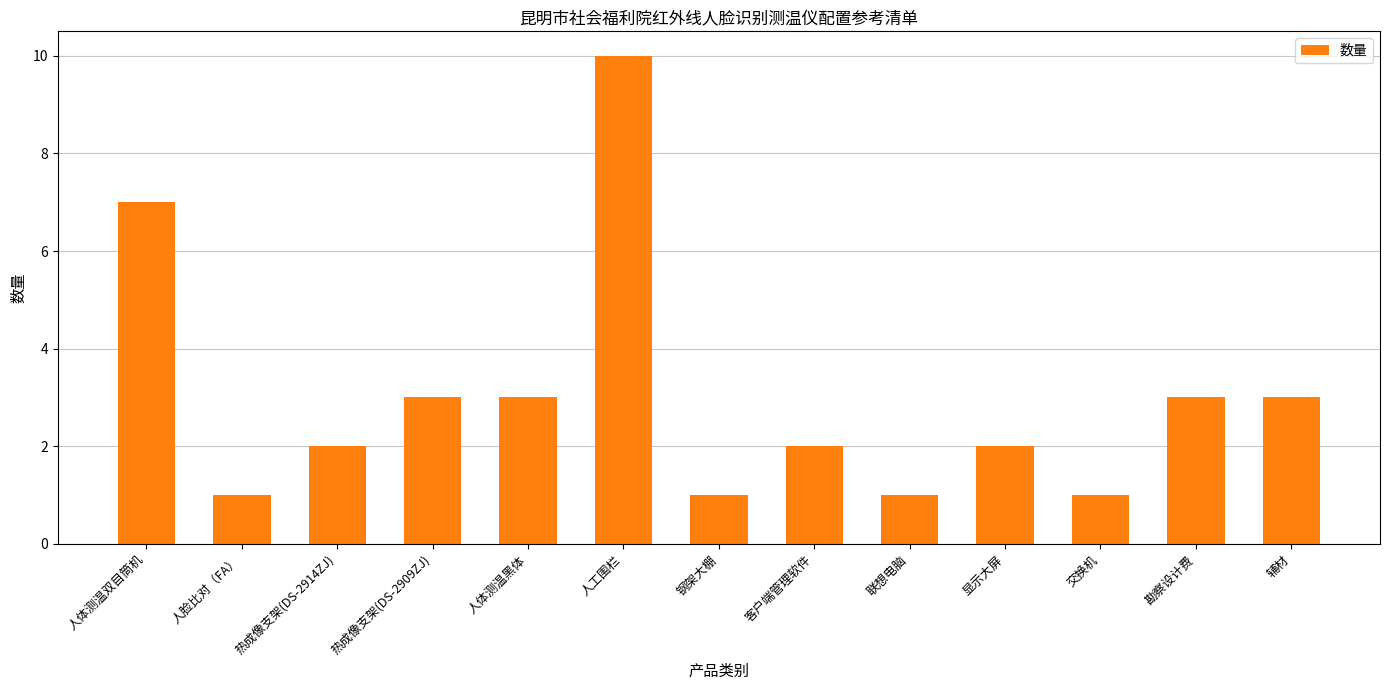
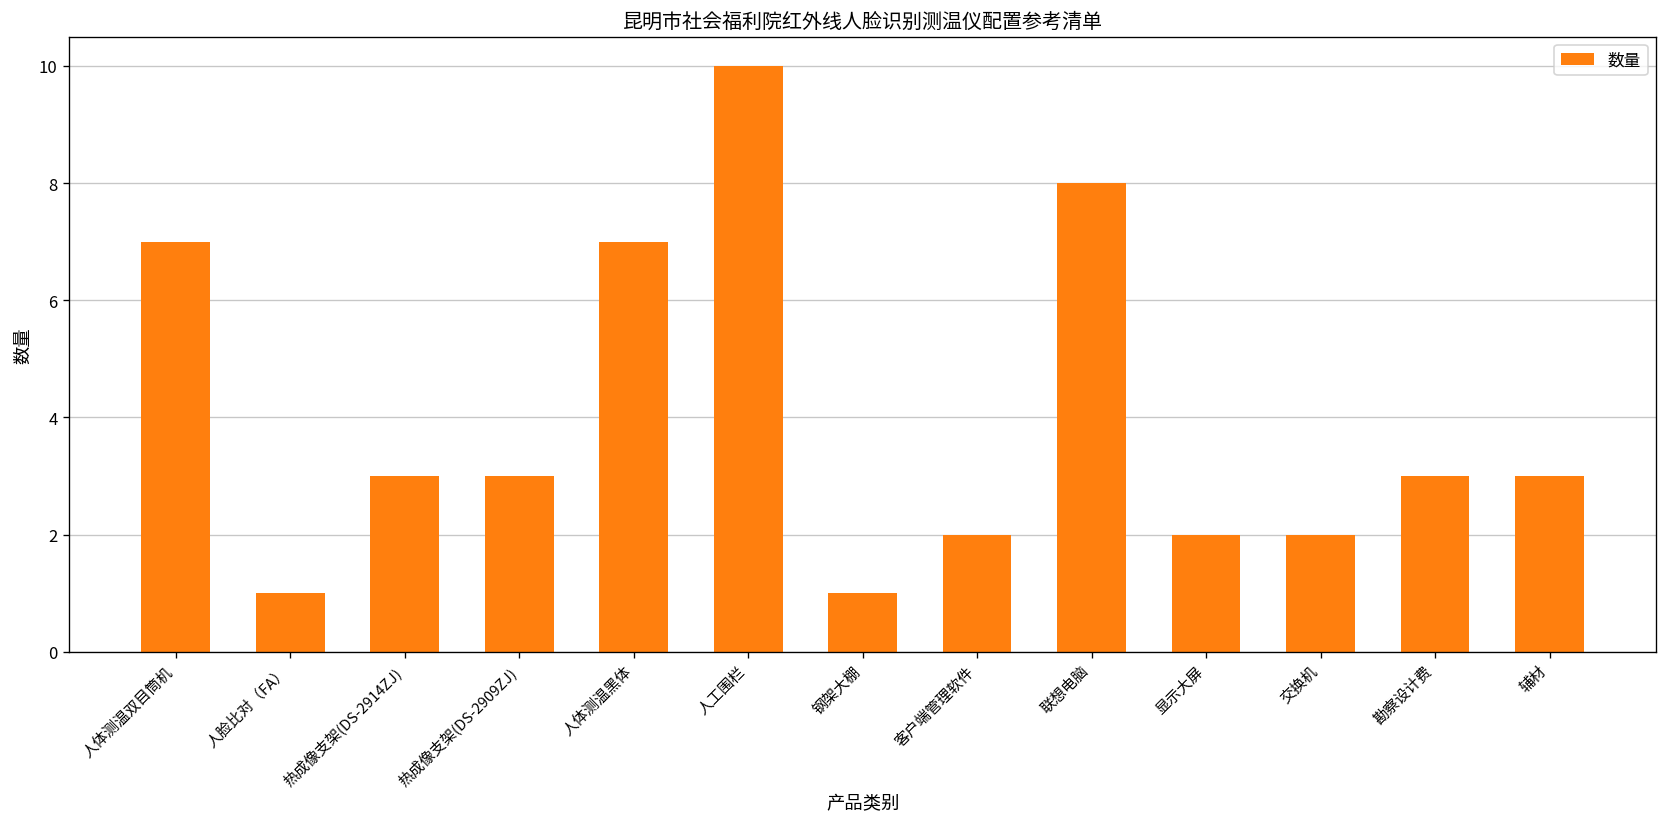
热成像支架(DS-2914ZJ): 2 -> 3
人体测温黑体: 3 -> 7
联想电脑: 1 -> 8
交换机: 1 -> 2
